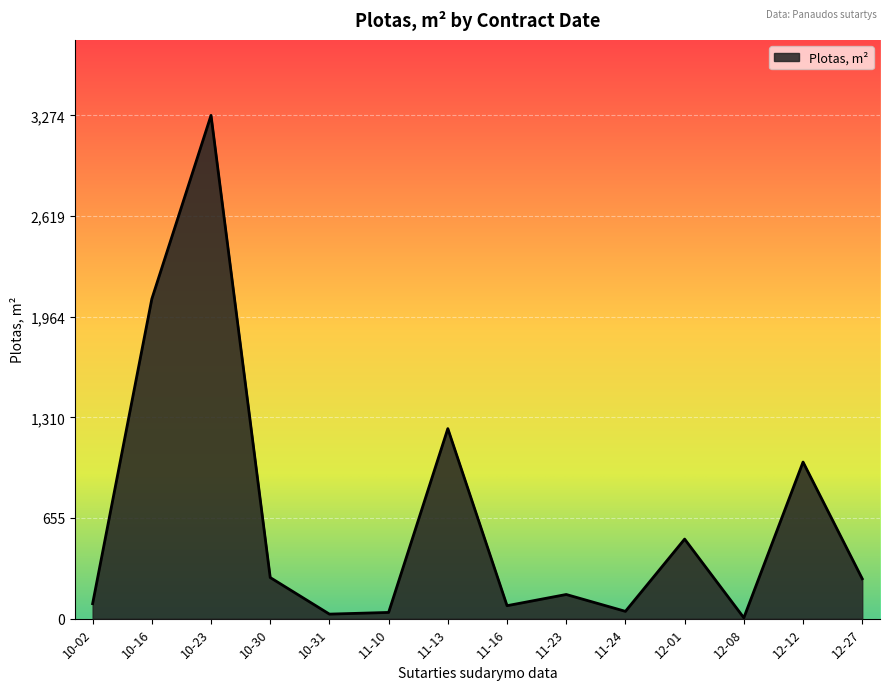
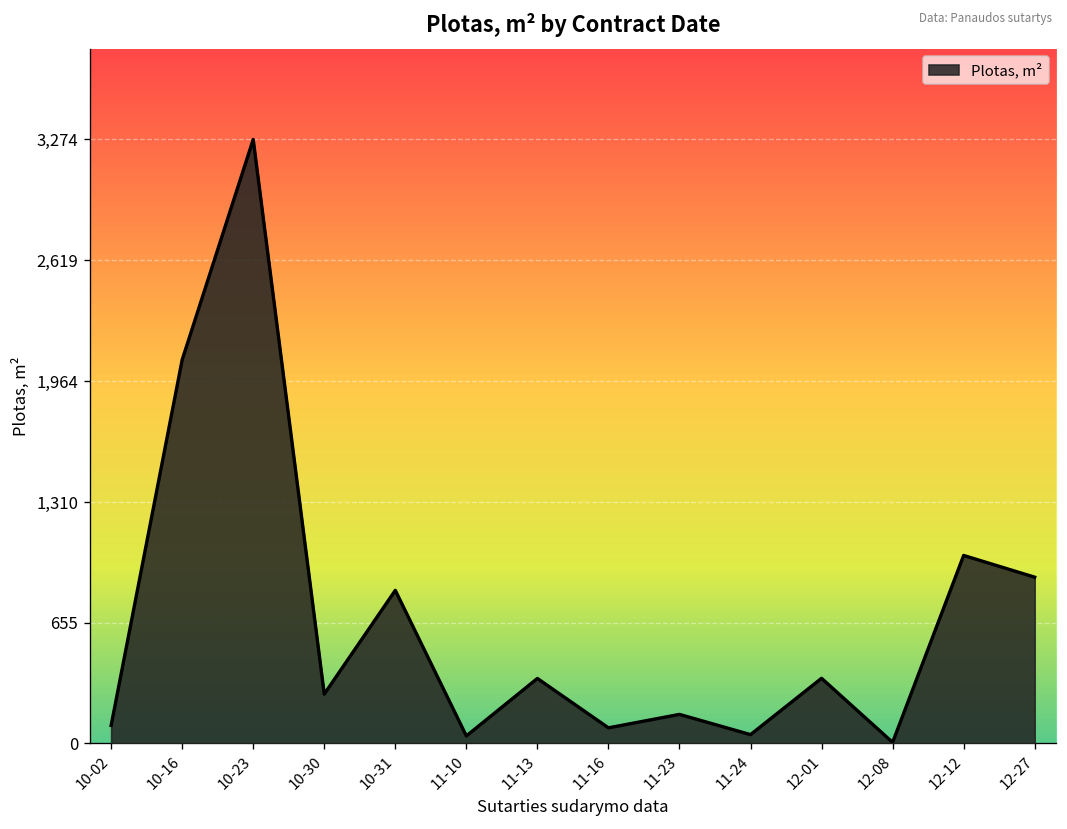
10-31: 30 -> 830
11-13: 1,240 -> 350
12-01: 520 -> 350
12-27: 260 -> 900
